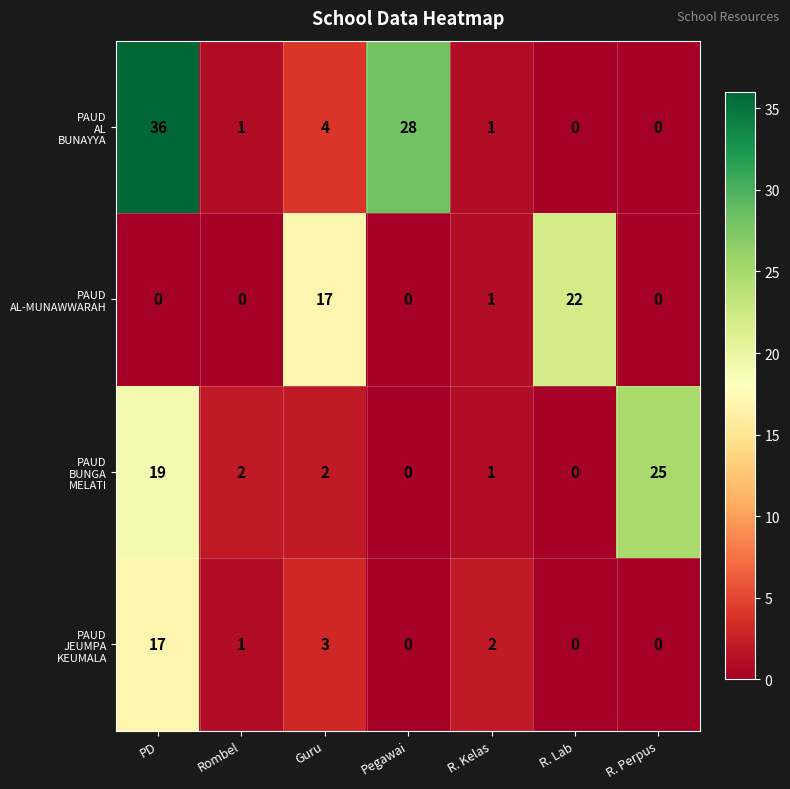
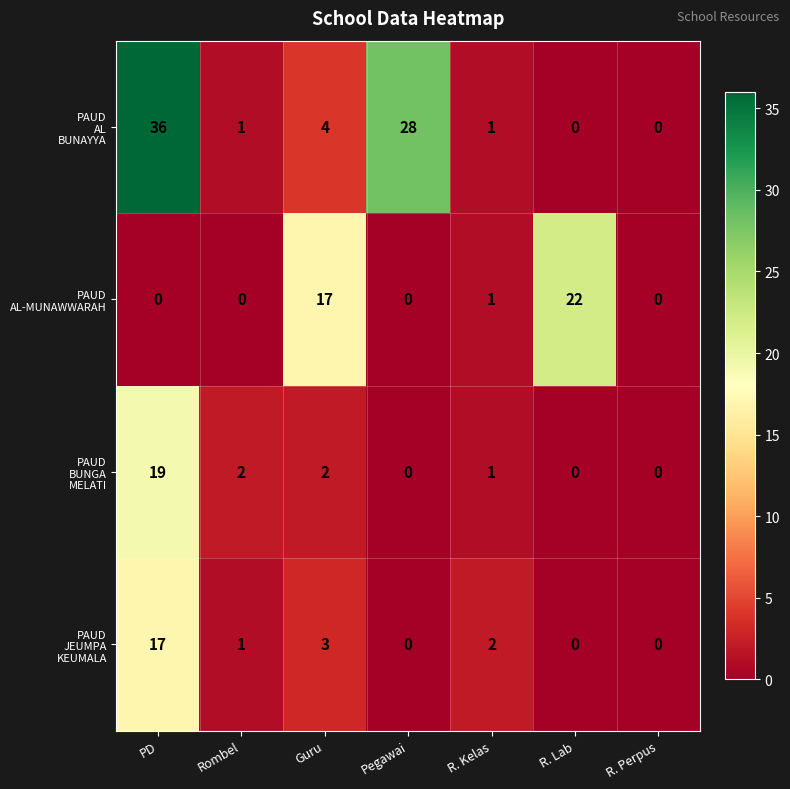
PAUD BUNGA MELATI, R. Perpus: 25 -> 0
